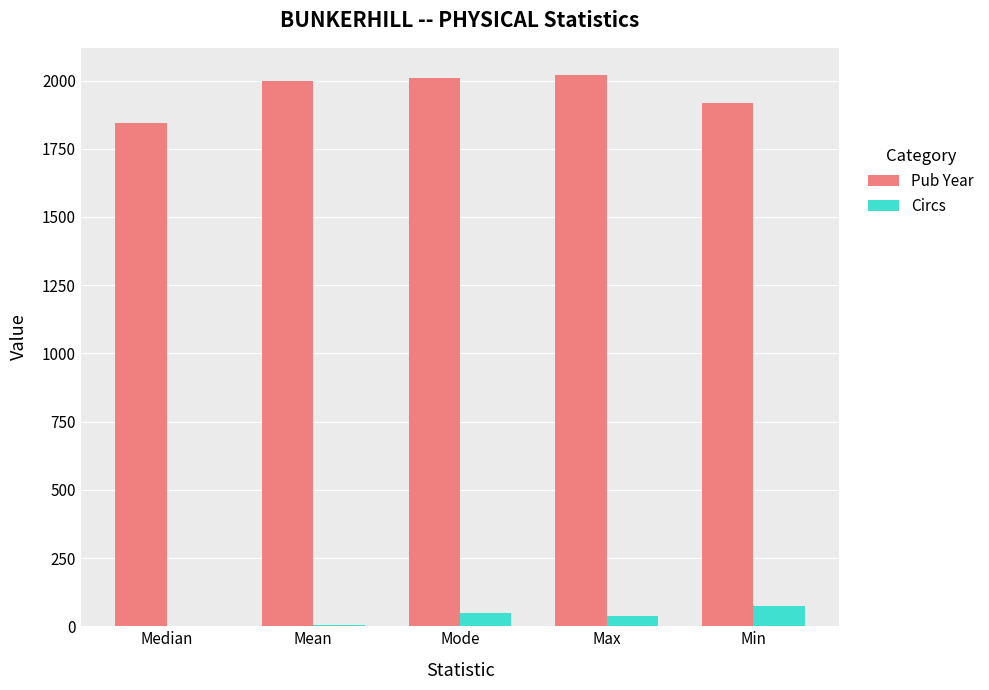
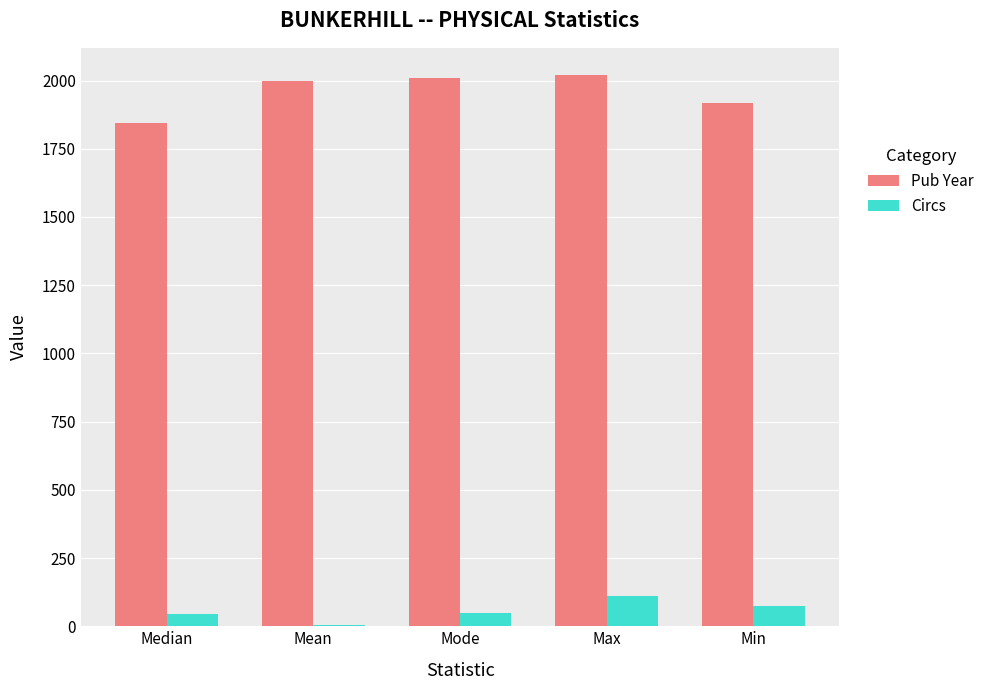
Circs, Median: 0 -> 40
Circs, Max: 40 -> 110
